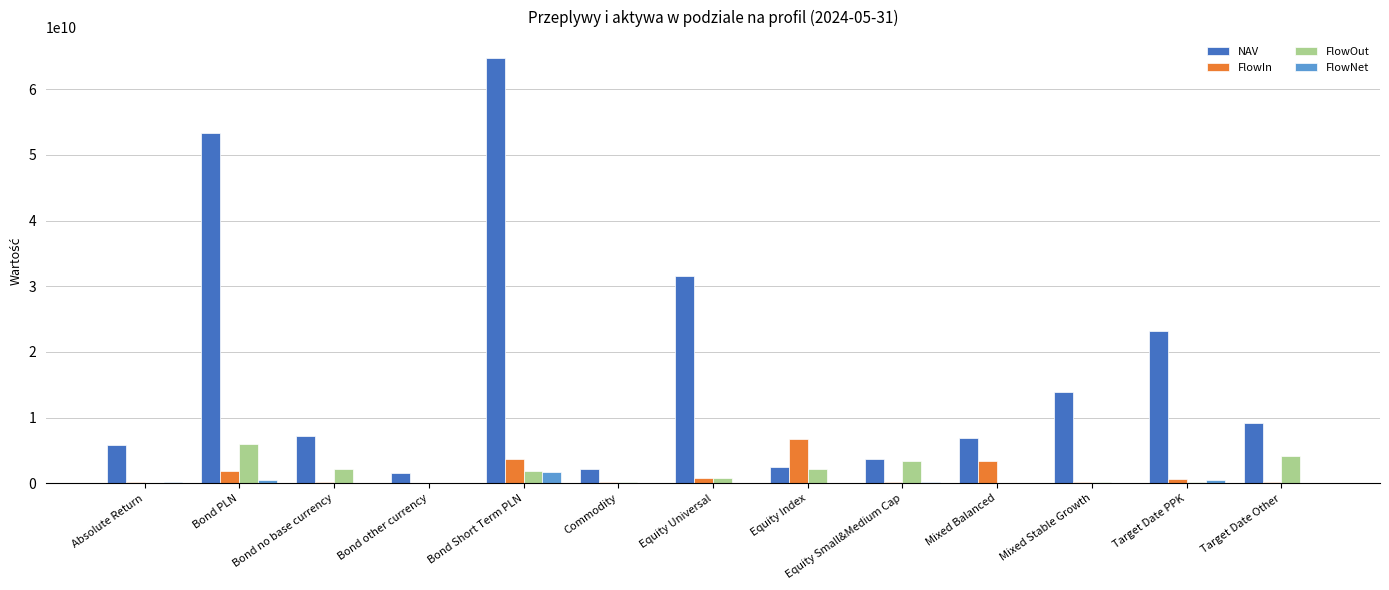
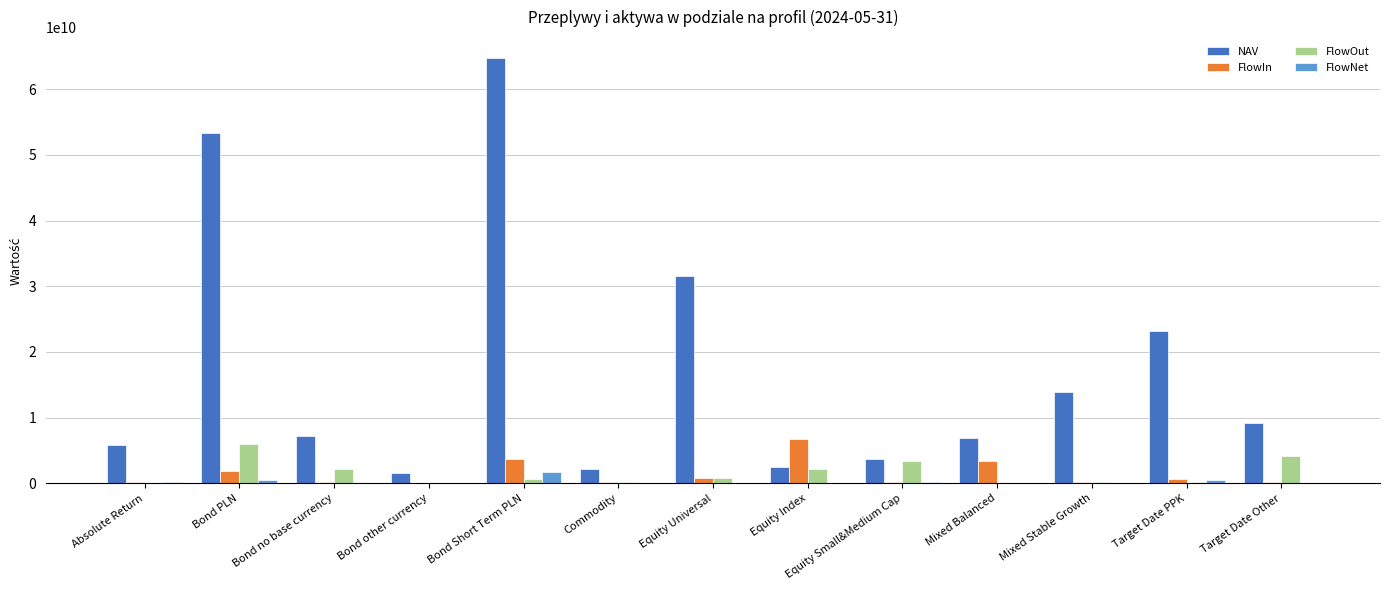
FlowOut, Bond Short Term PLN: 2000000000 -> 1000000000
